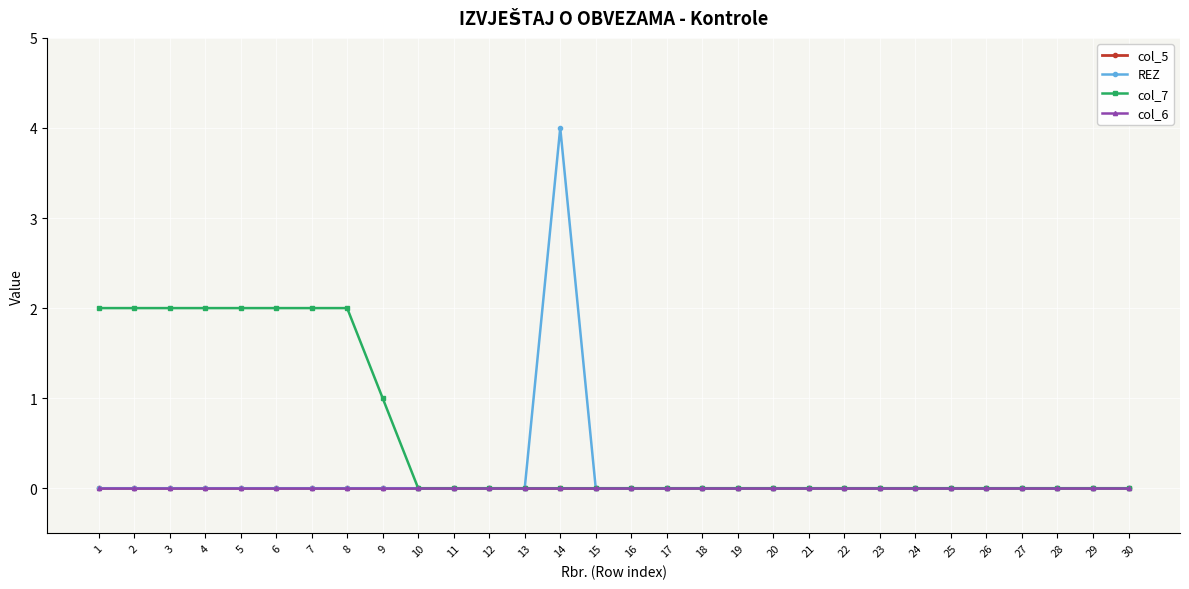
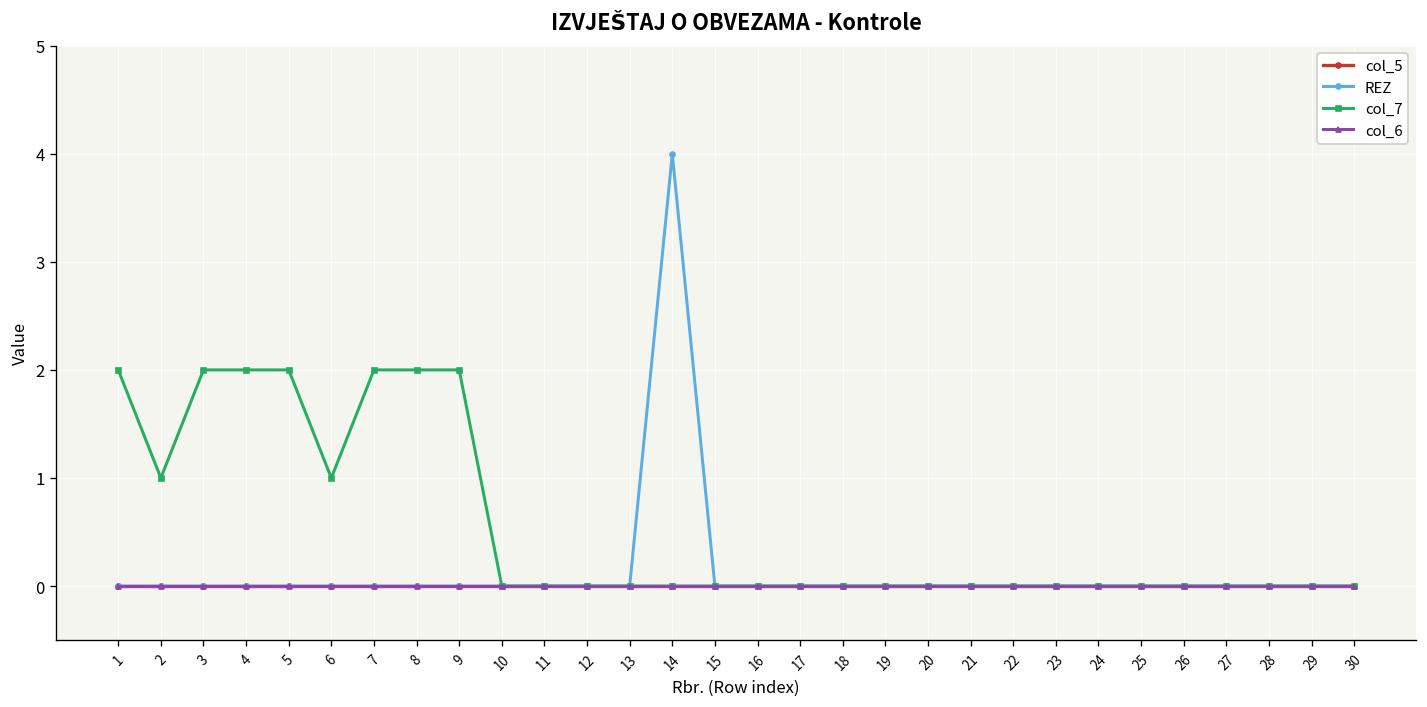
col_7, 2: 2 -> 1
col_7, 6: 2 -> 1
col_7, 9: 1 -> 2
